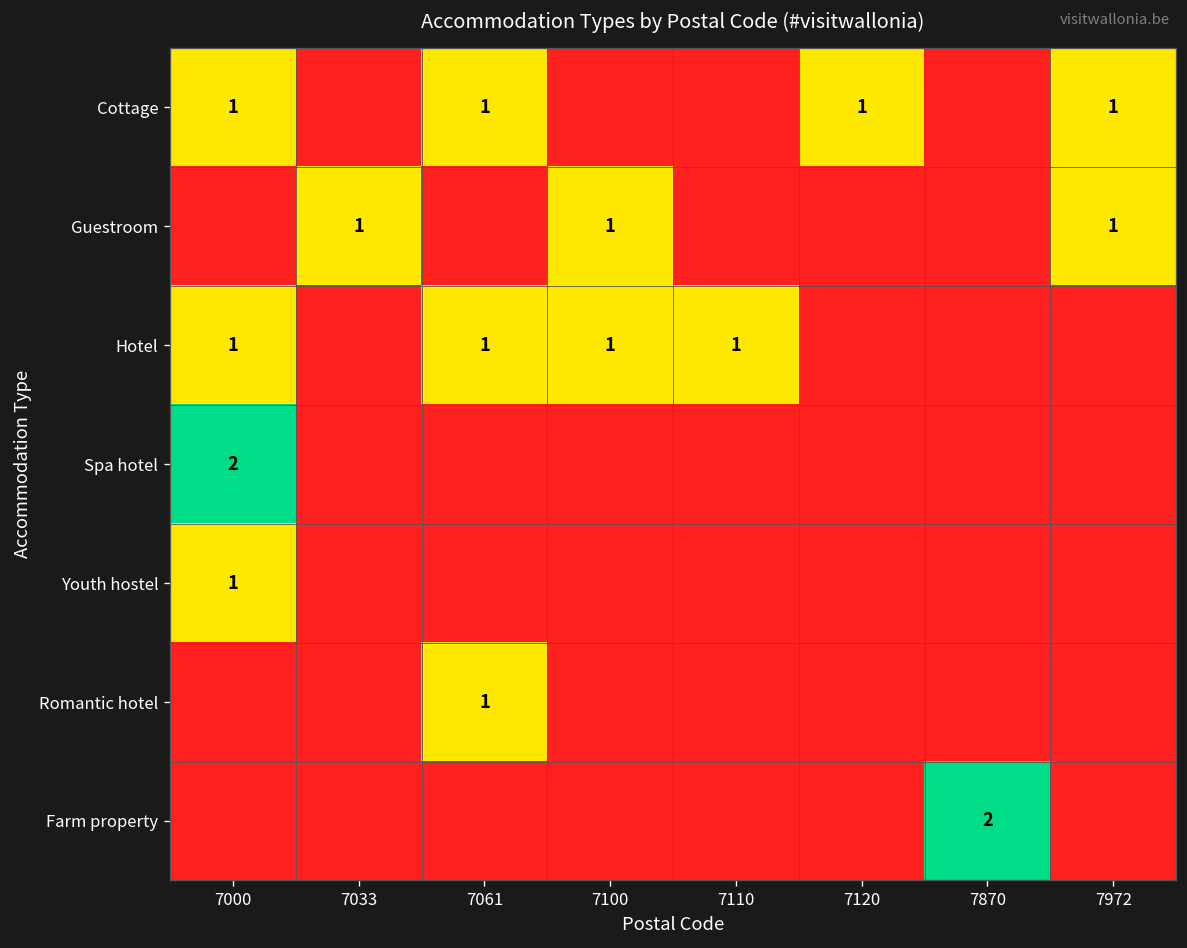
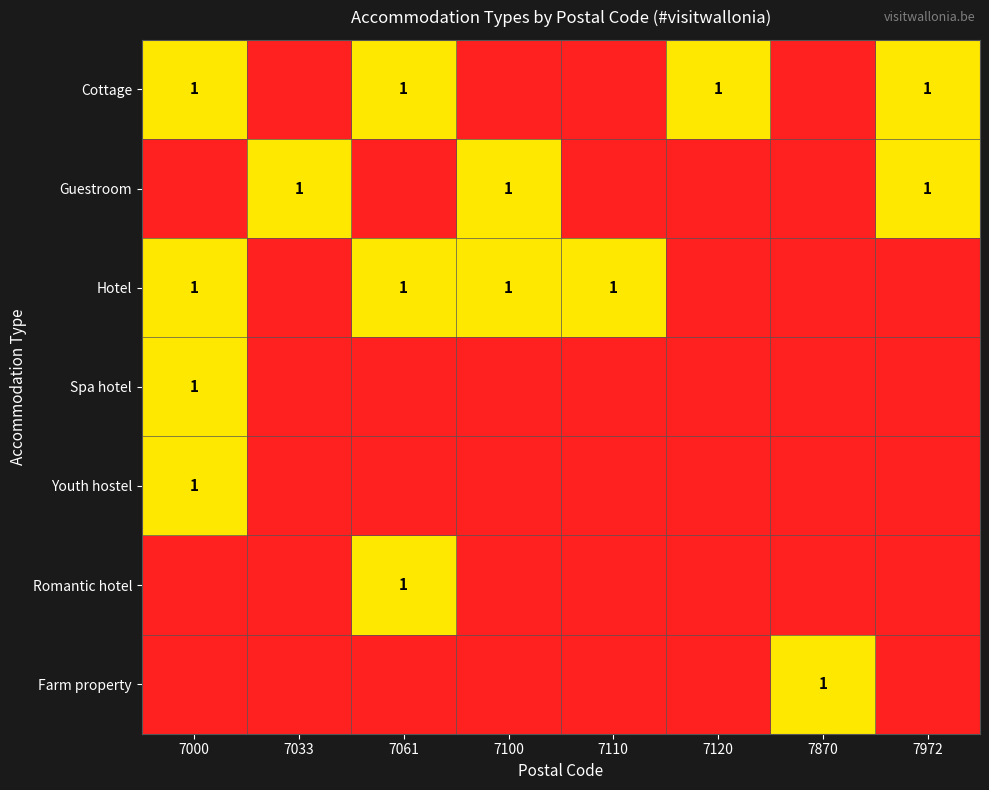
Spa hotel, 7000: 2 -> 1
Farm property, 7870: 2 -> 1
